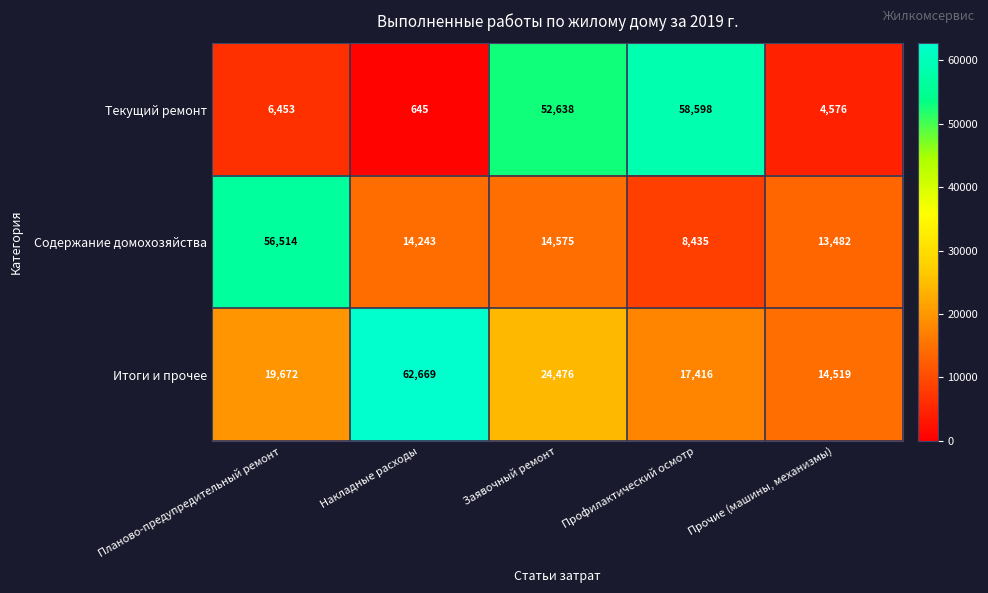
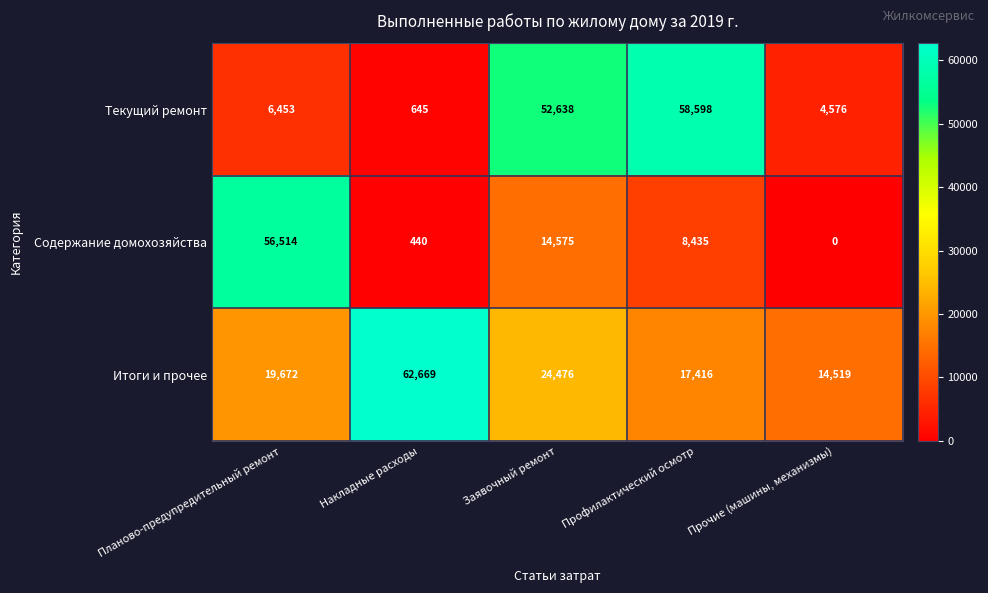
Содержание домохозяйства, Накладные расходы: 14,243 -> 440
Содержание домохозяйства, Прочие (машины, механизмы): 13,482 -> 0
